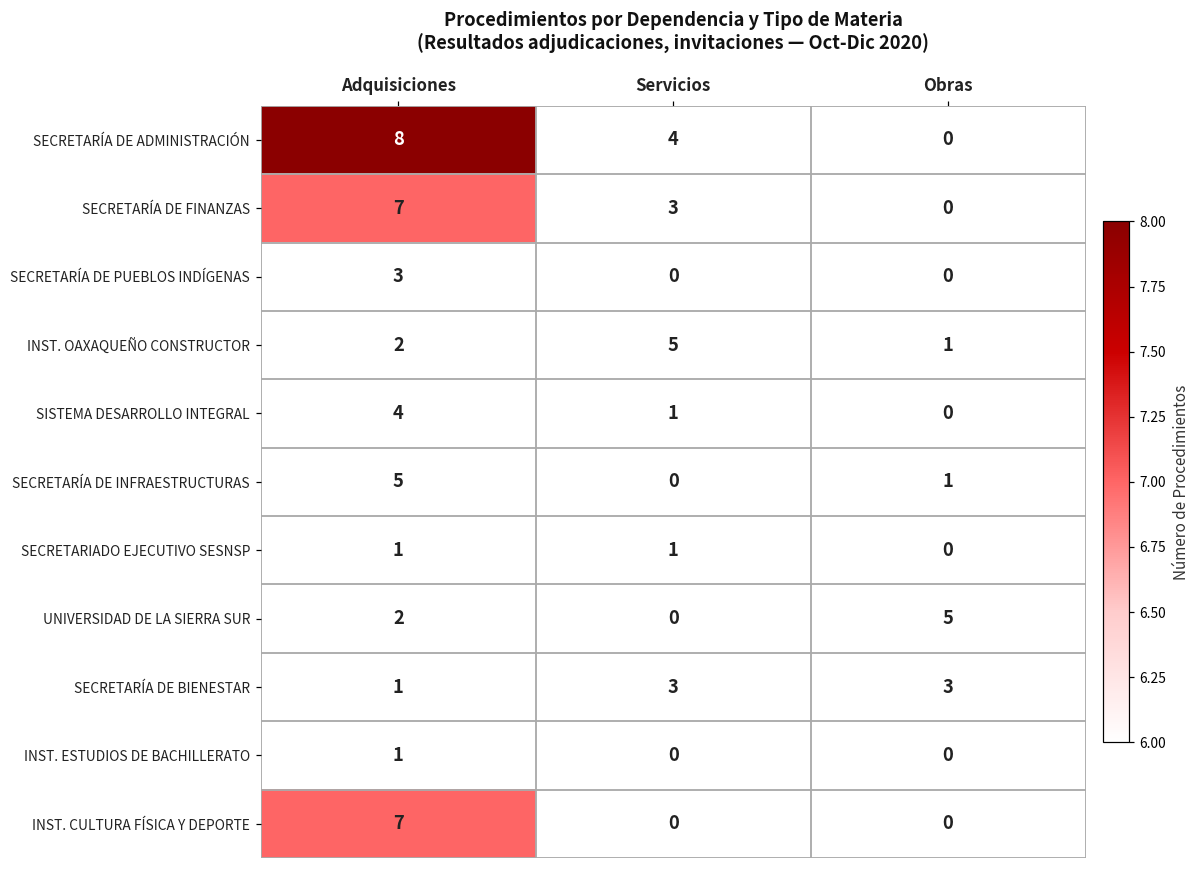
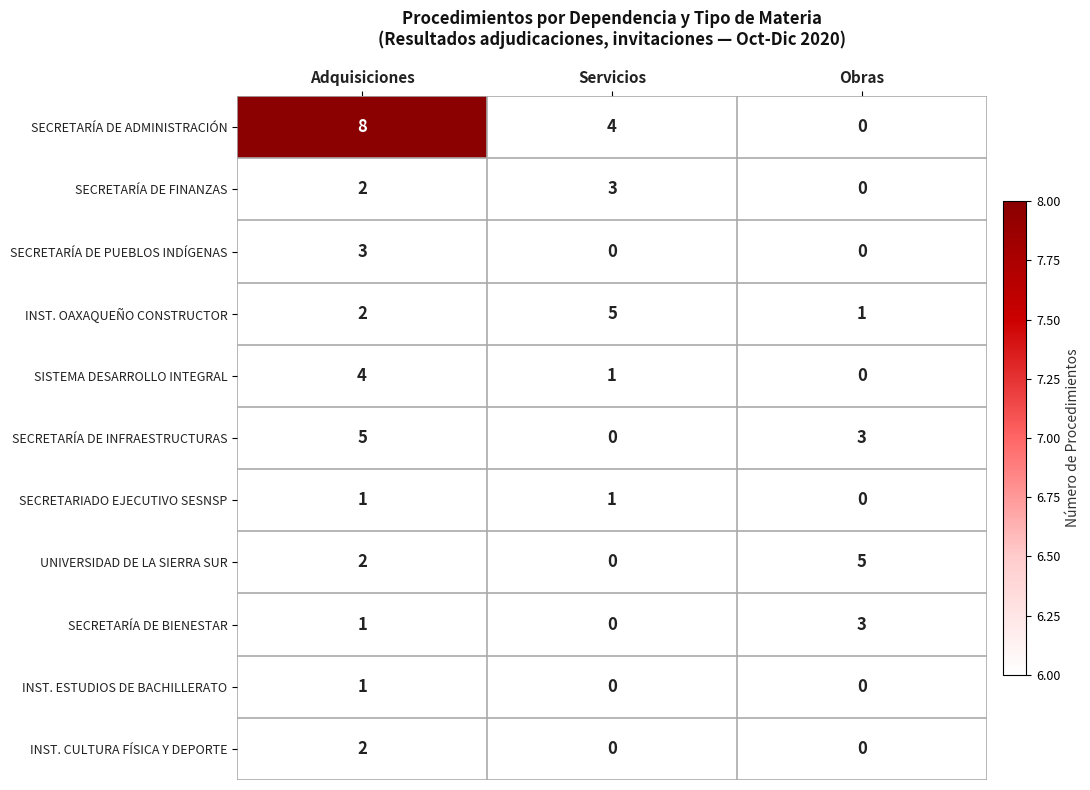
SECRETARÍA DE FINANZAS, Adquisiciones: 7 -> 2
SECRETARÍA DE INFRAESTRUCTURAS, Obras: 1 -> 3
SECRETARÍA DE BIENESTAR, Servicios: 3 -> 0
INST. CULTURA FÍSICA Y DEPORTE, Adquisiciones: 7 -> 2
